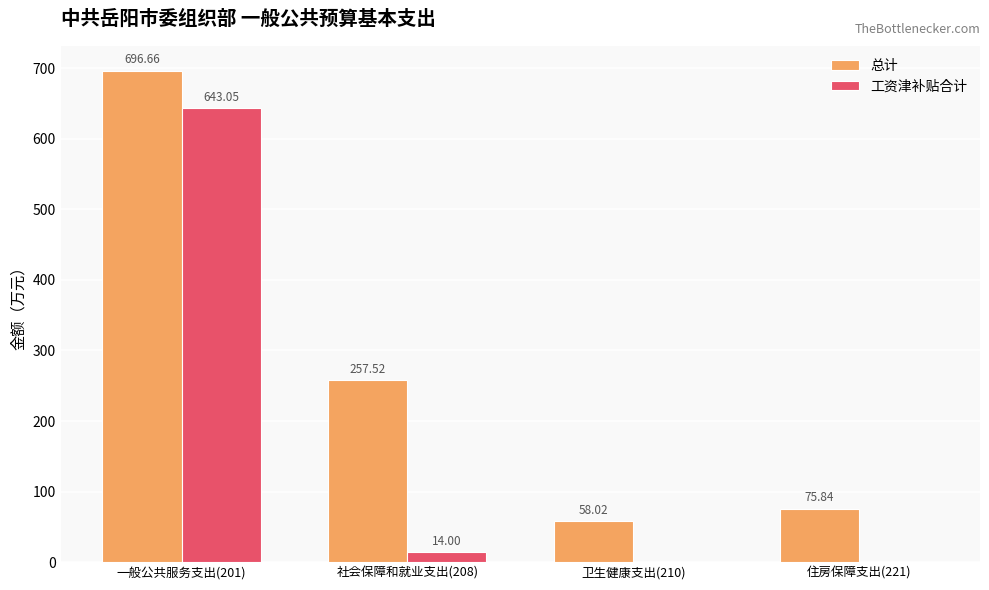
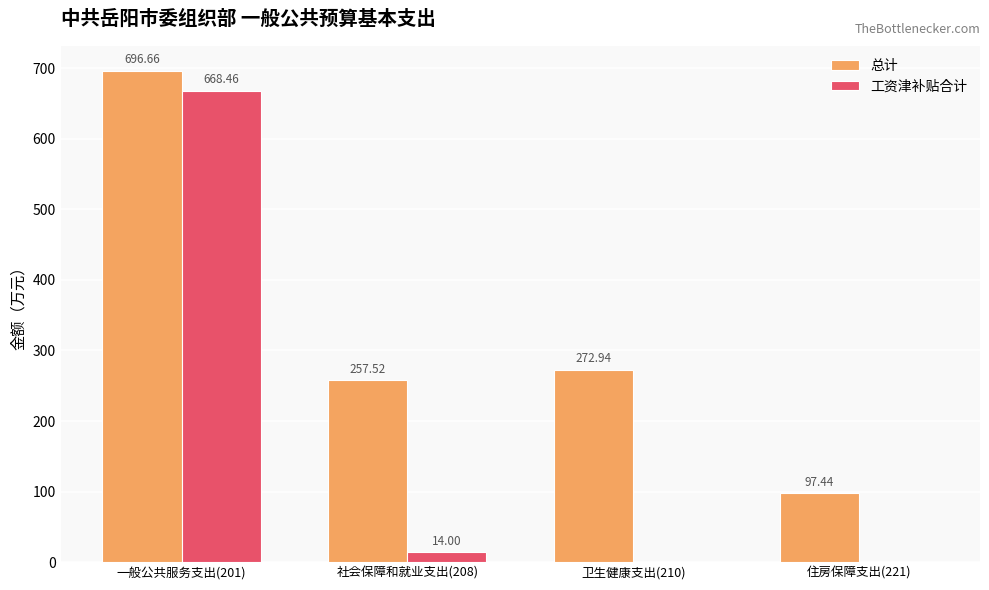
工资津补贴合计, 一般公共服务支出(201): 643.05 -> 668.46
总计, 卫生健康支出(210): 58.02 -> 272.94
总计, 住房保障支出(221): 75.84 -> 97.44
